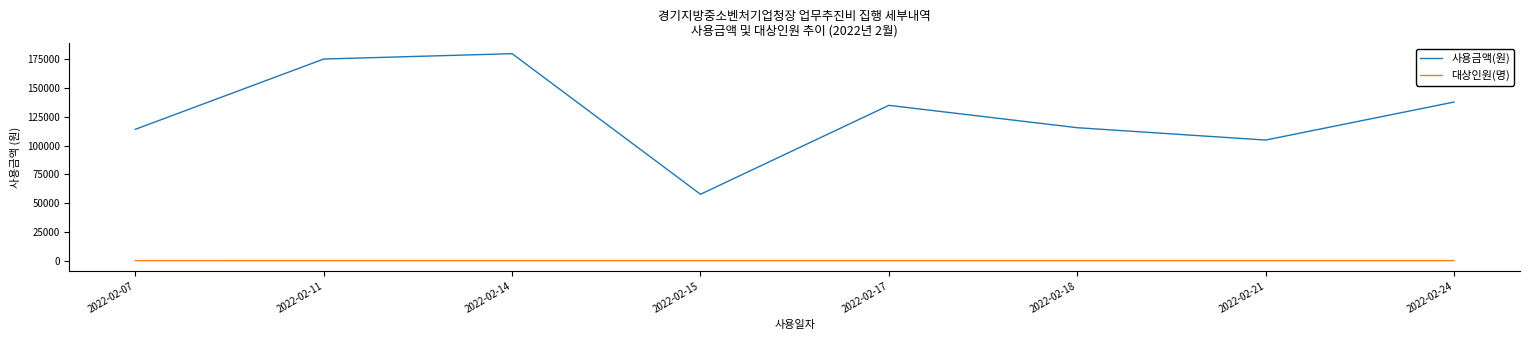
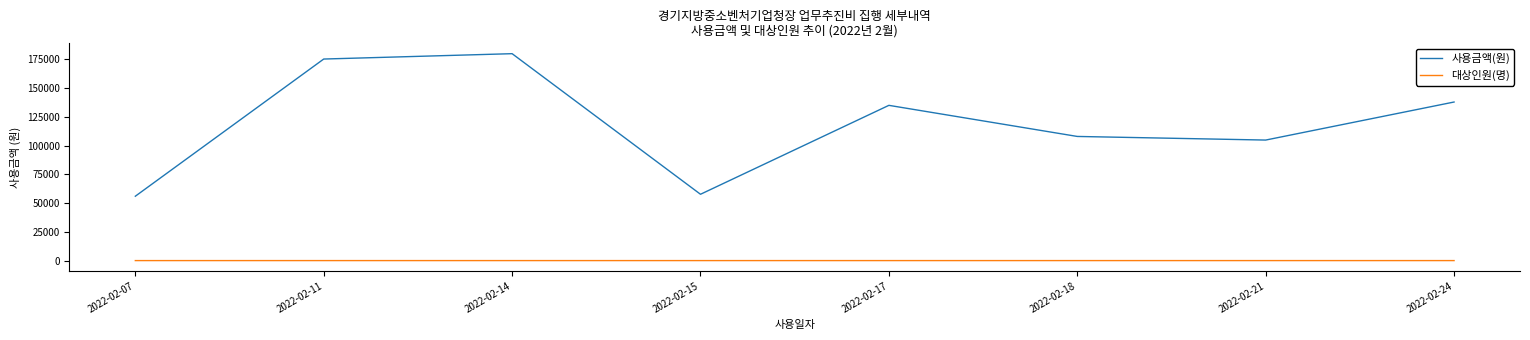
사용금액(원), 2022-02-07: 114000 -> 56000
사용금액(원), 2022-02-18: 116000 -> 108000
